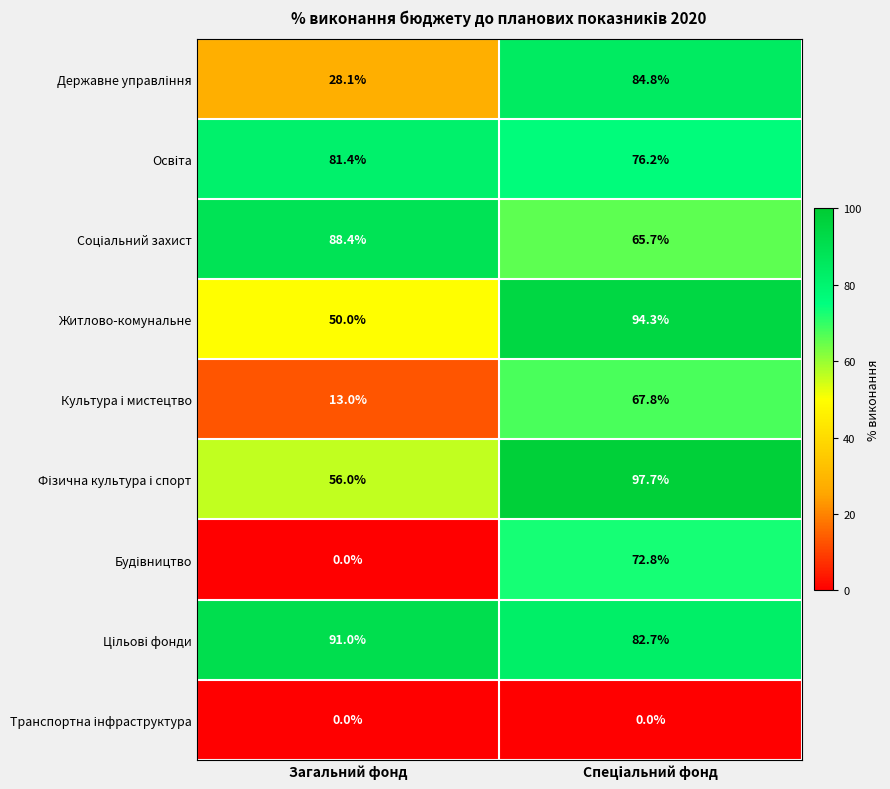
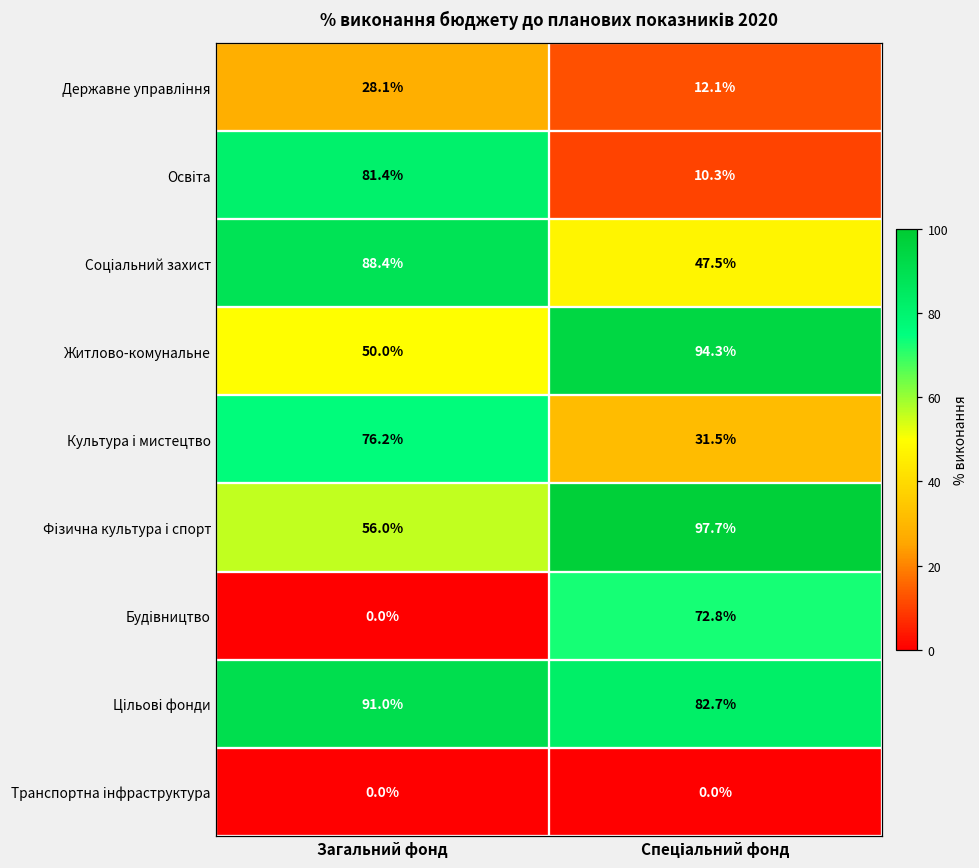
Державне управління, Спеціальний фонд: 84.8% -> 12.1%
Освіта, Спеціальний фонд: 76.2% -> 10.3%
Соціальний захист, Спеціальний фонд: 65.7% -> 47.5%
Культура і мистецтво, Загальний фонд: 13.0% -> 76.2%
Культура і мистецтво, Спеціальний фонд: 67.8% -> 31.5%
